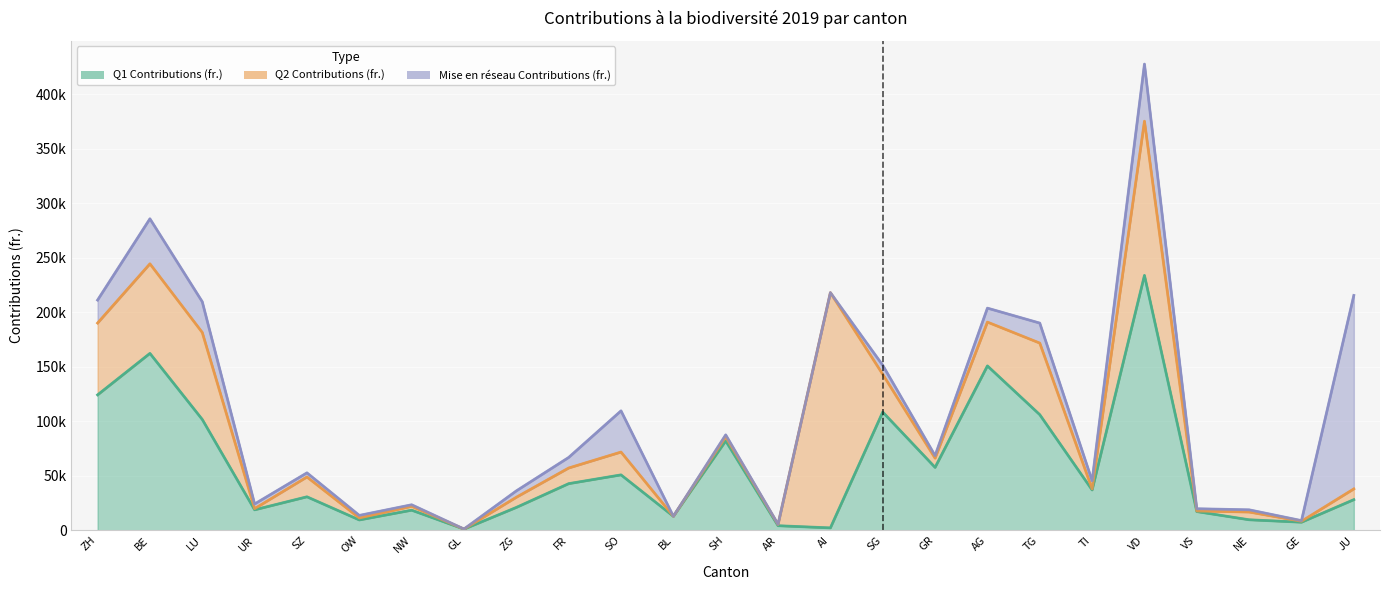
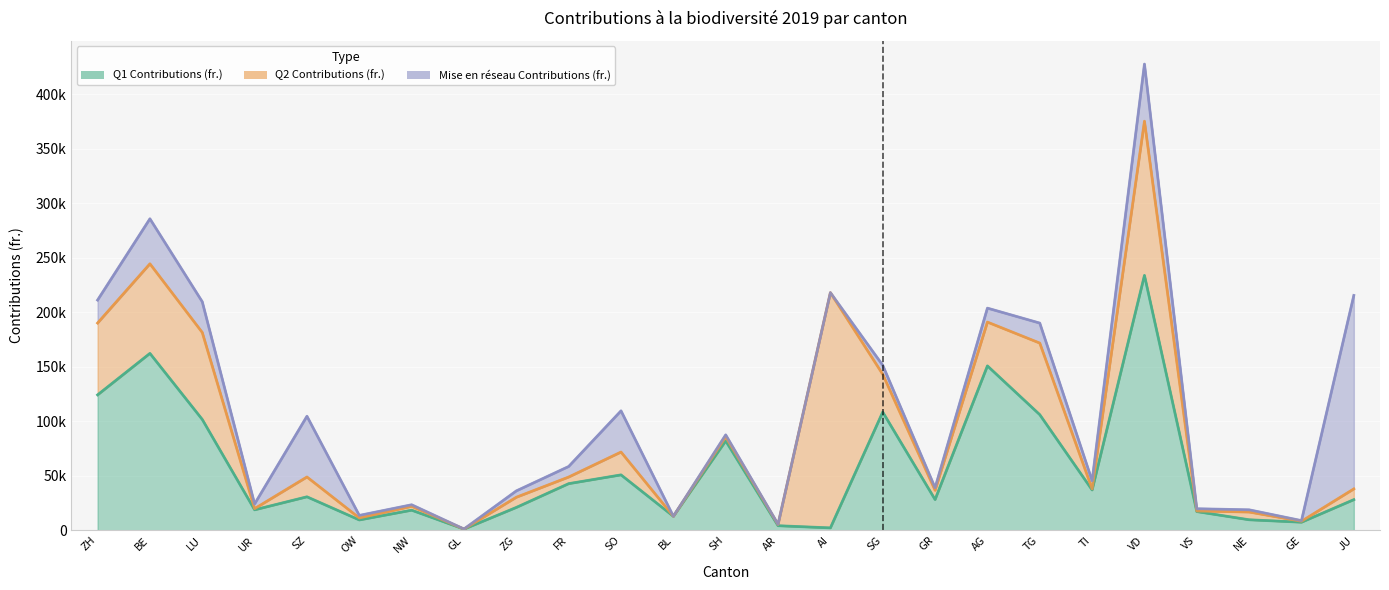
Mise en réseau Contributions (fr.), SZ: 4000 -> 56000
Q2 Contributions (fr.), FR: 14000 -> 6000
Q1 Contributions (fr.), GR: 58000 -> 28000
